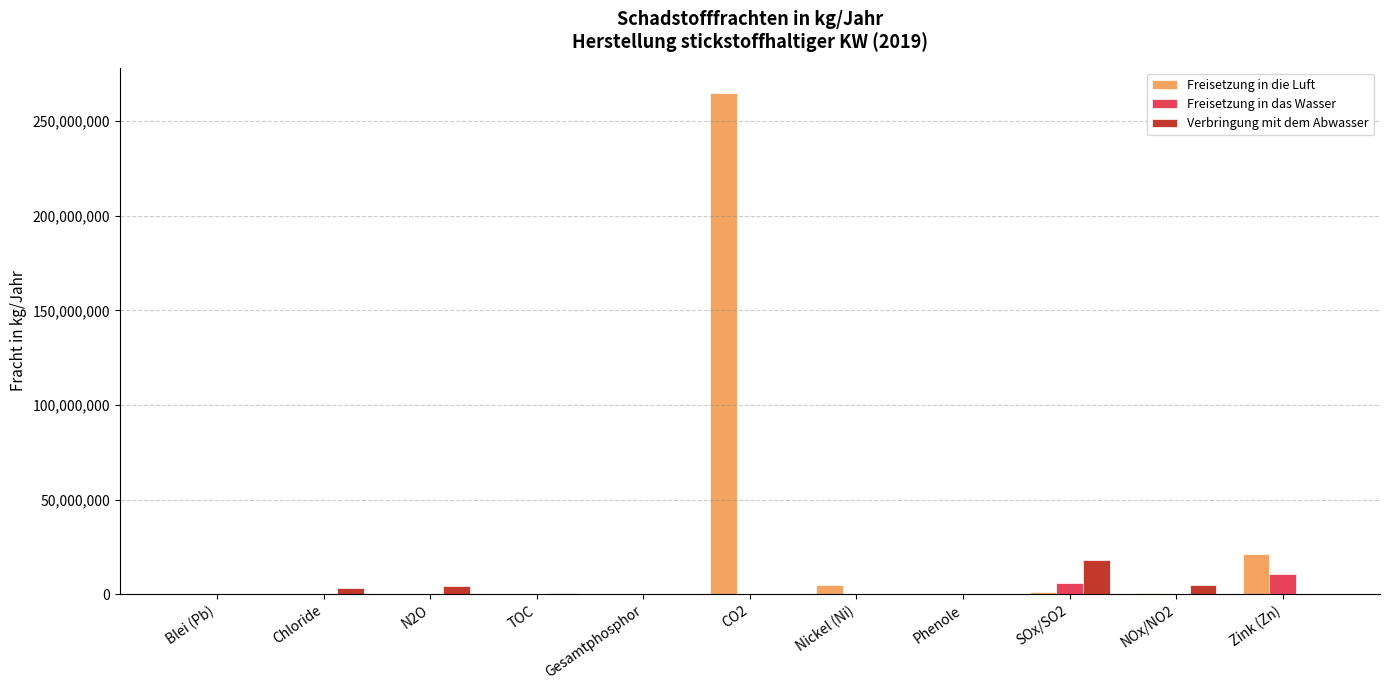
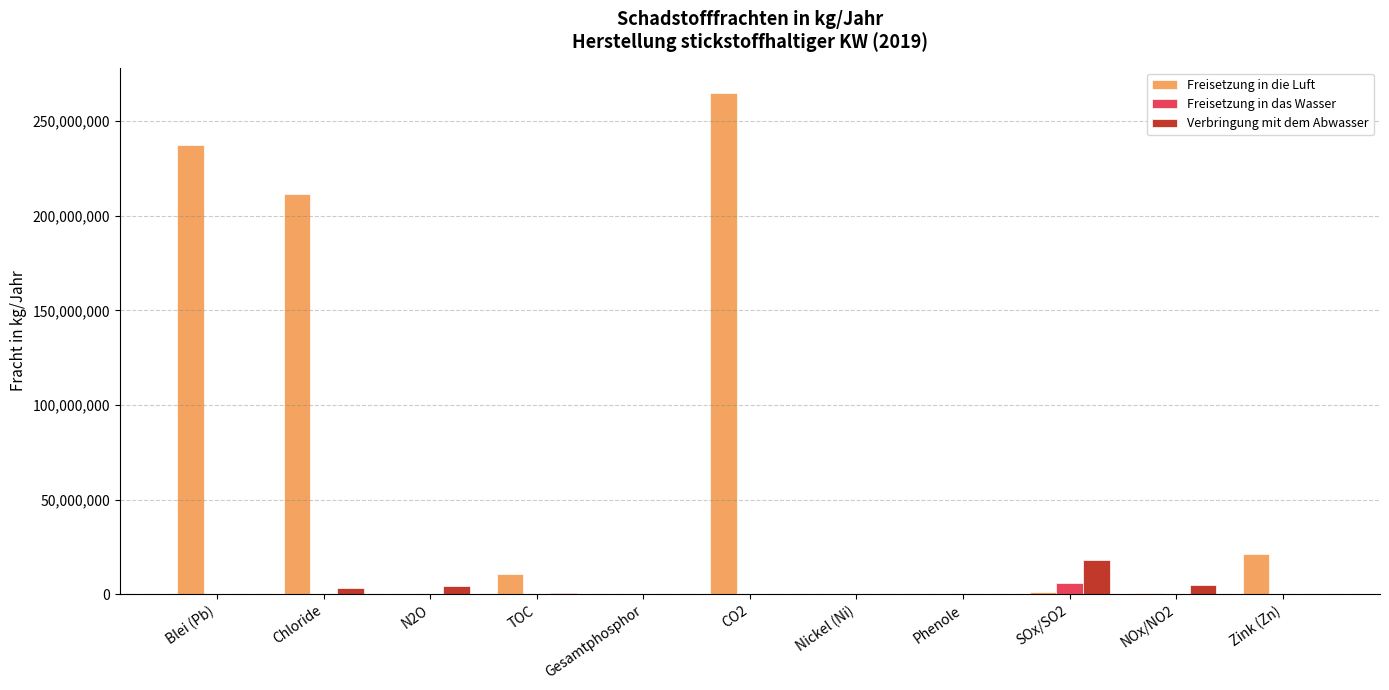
Freisetzung in die Luft, Blei (Pb): 0 -> 237,000,000
Freisetzung in die Luft, Chloride: 0 -> 211,000,000
Freisetzung in die Luft, TOC: 0 -> 10,000,000
Freisetzung in die Luft, Nickel (Ni): 5,000,000 -> 0
Freisetzung in das Wasser, Zink (Zn): 11,000,000 -> 0
